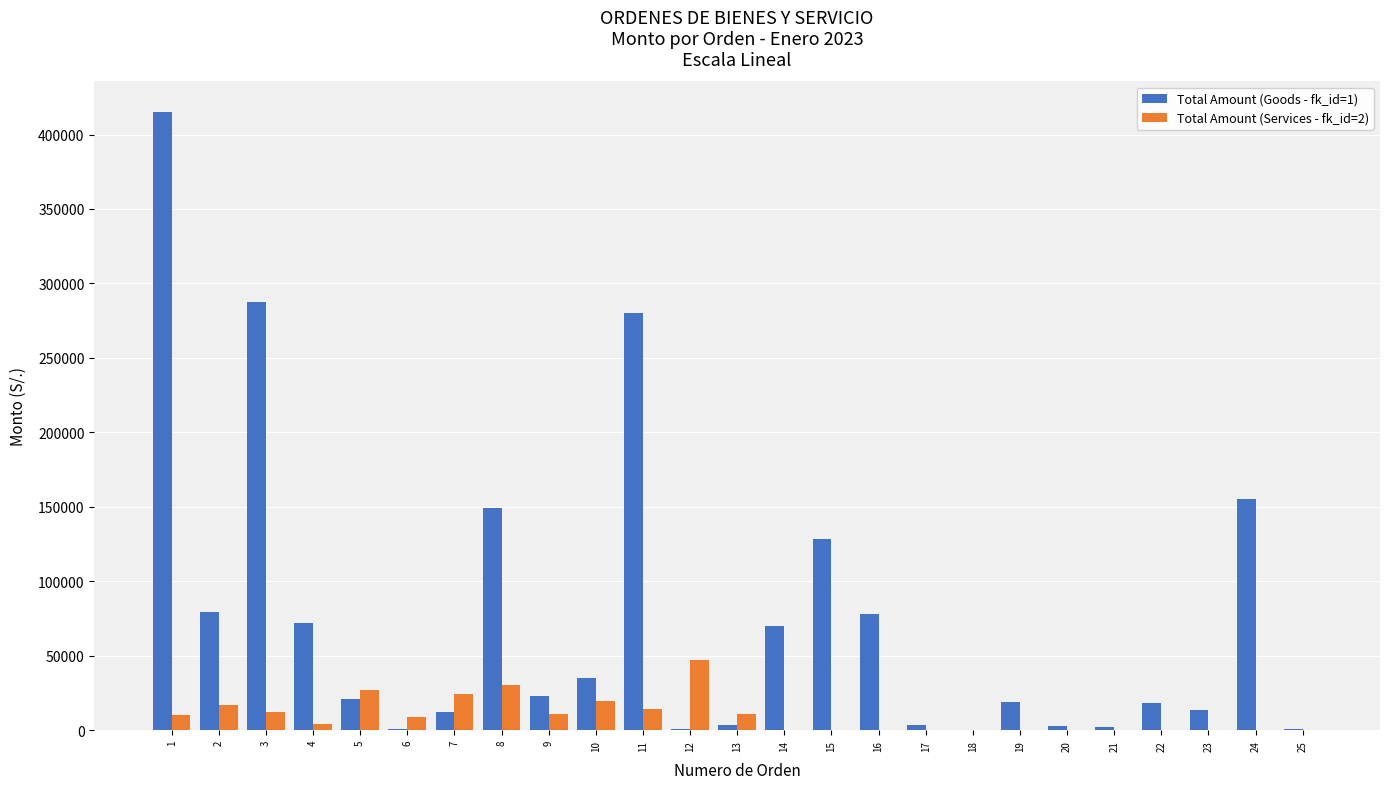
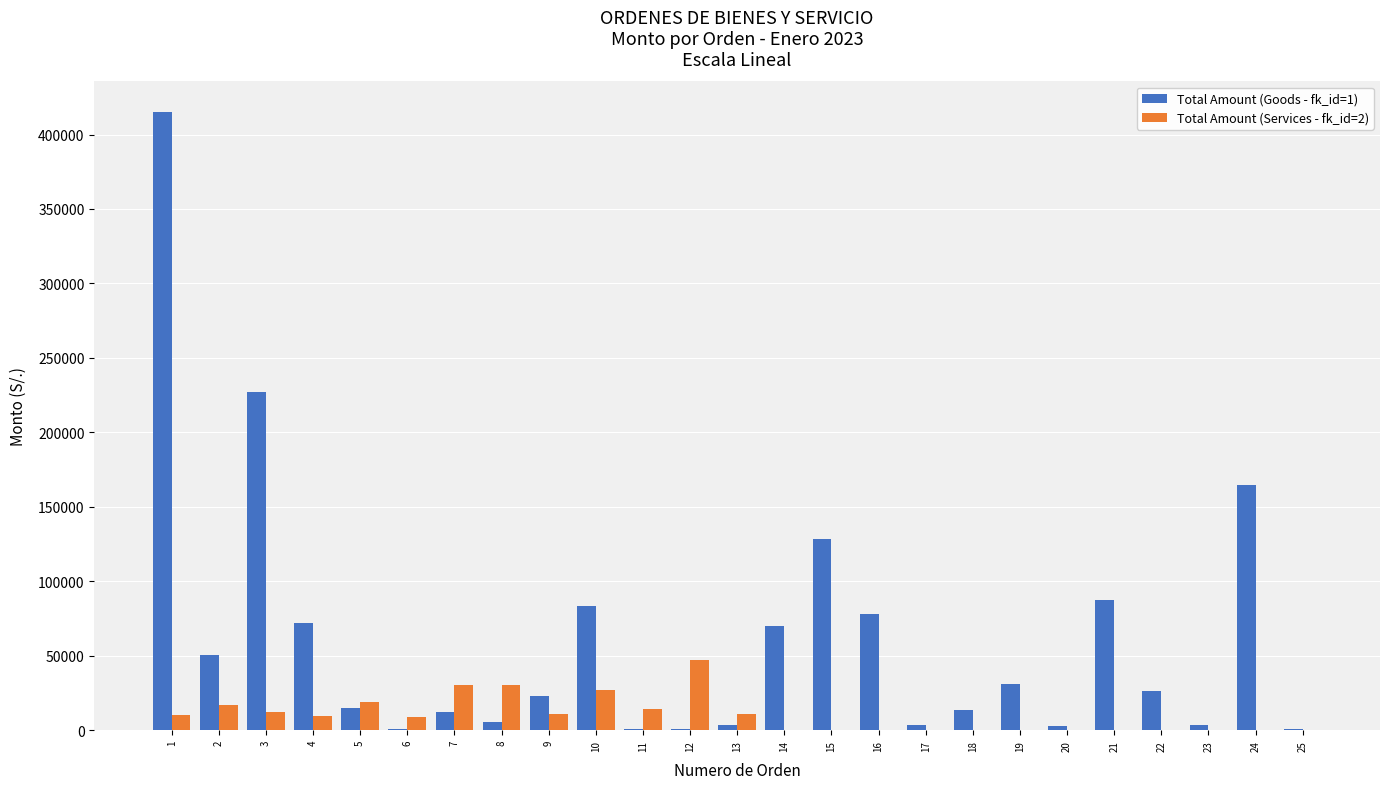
Total Amount (Goods - fk_id=1), 2: 79000 -> 50000
Total Amount (Goods - fk_id=1), 3: 287000 -> 227000
Total Amount (Services - fk_id=2), 4: 4000 -> 10000
Total Amount (Goods - fk_id=1), 5: 21000 -> 15000
Total Amount (Services - fk_id=2), 5: 27000 -> 19000
Total Amount (Services - fk_id=2), 7: 24000 -> 30000
Total Amount (Goods - fk_id=1), 8: 149000 -> 6000
Total Amount (Goods - fk_id=1), 10: 35000 -> 83000
Total Amount (Services - fk_id=2), 10: 20000 -> 27000
Total Amount (Goods - fk_id=1), 11: 280000 -> 1000
Total Amount (Goods - fk_id=1), 18: 0 -> 14000
Total Amount (Goods - fk_id=1), 19: 19000 -> 31000
Total Amount (Goods - fk_id=1), 21: 2000 -> 87000
Total Amount (Goods - fk_id=1), 22: 18000 -> 26000
Total Amount (Goods - fk_id=1), 23: 13000 -> 3000
Total Amount (Goods - fk_id=1), 24: 156000 -> 165000
